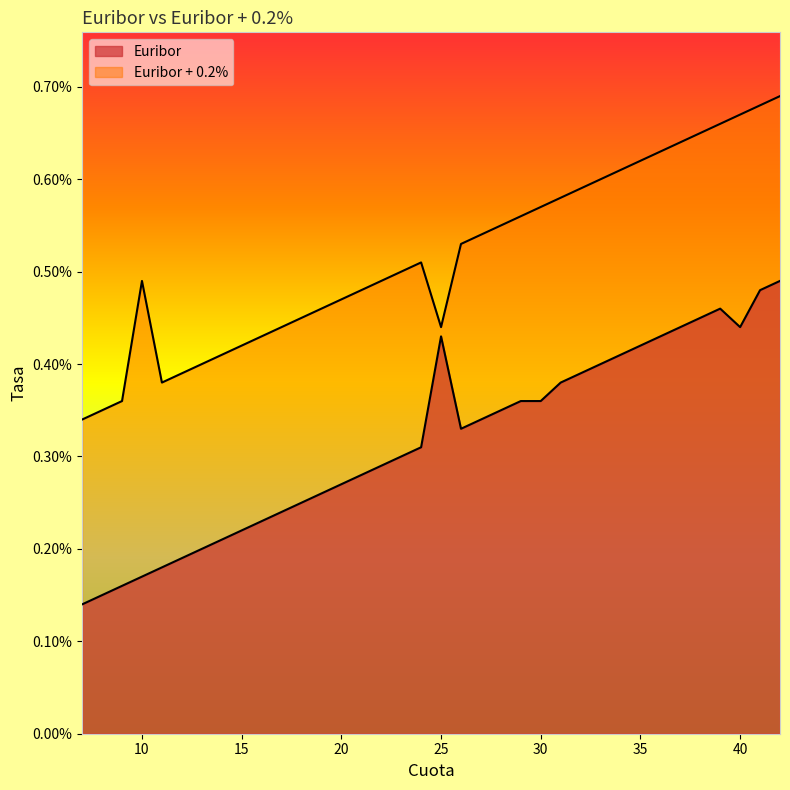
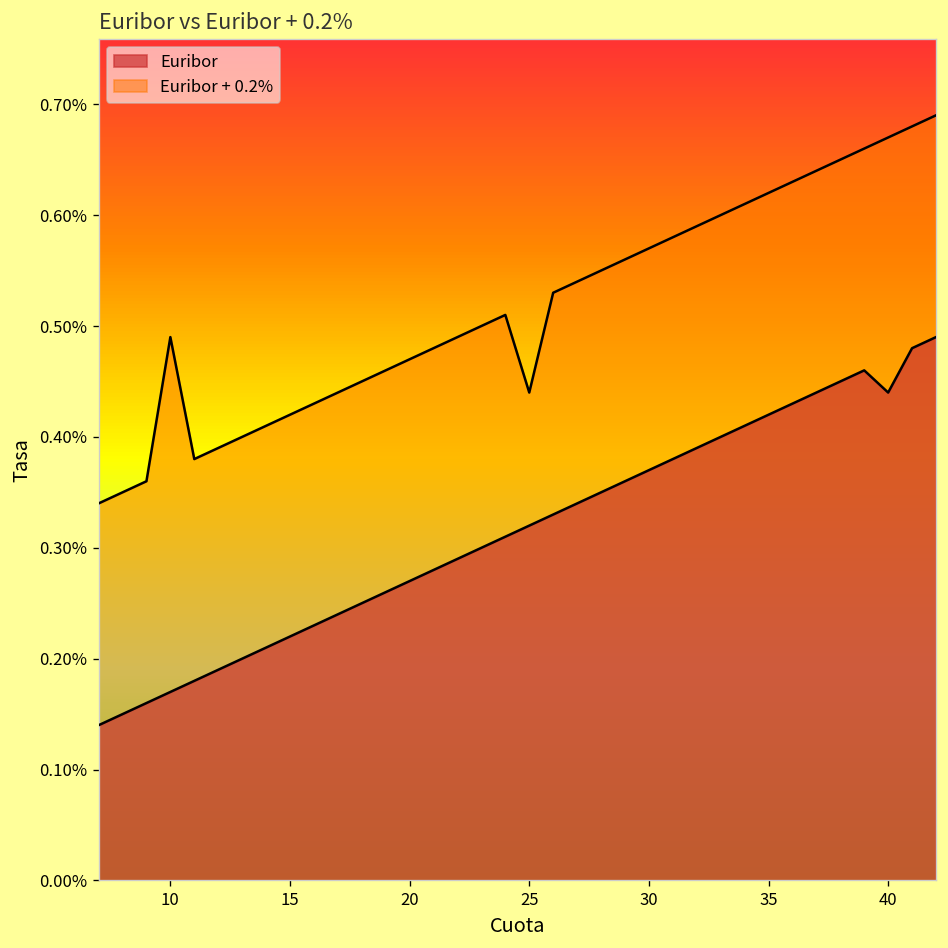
Euribor, 25: 0.43% -> 0.32%
Euribor, 30: 0.36% -> 0.37%
